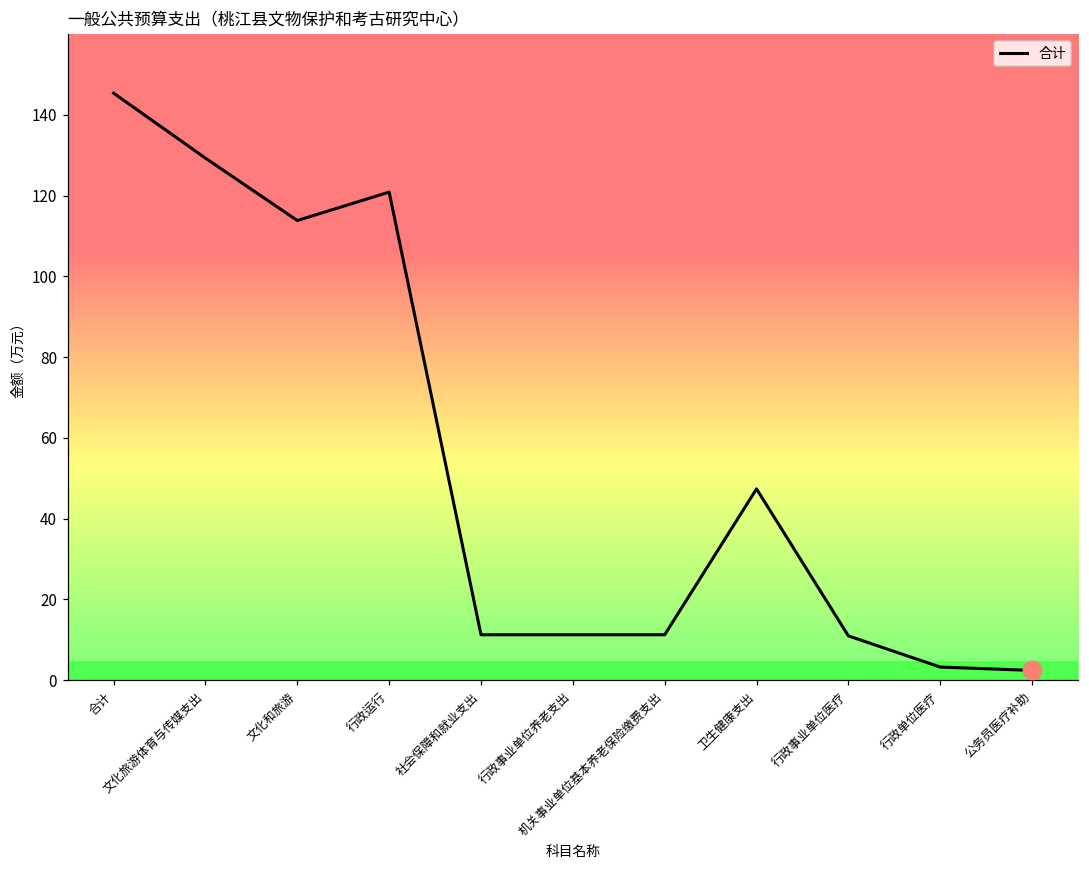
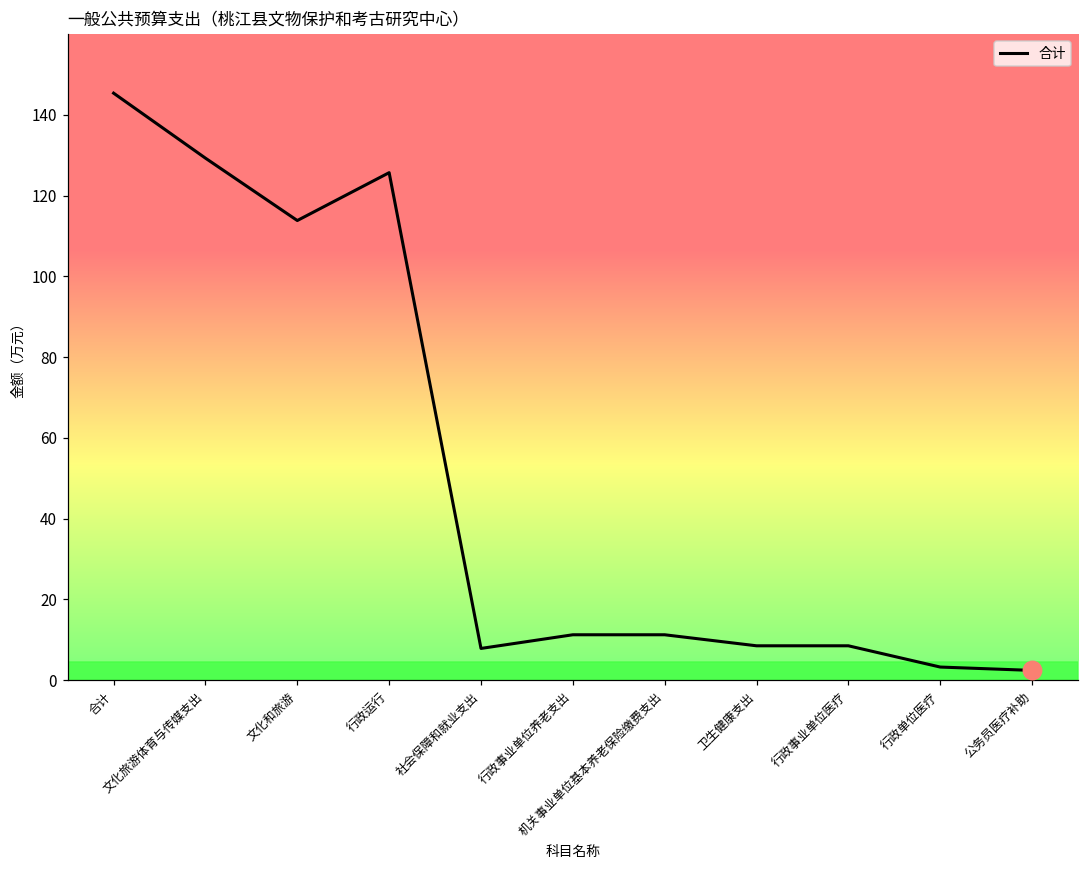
合计, 行政运行: 121 -> 126
合计, 社会保障和就业支出: 11 -> 8
合计, 卫生健康支出: 47 -> 8
合计, 行政事业单位医疗: 11 -> 8
